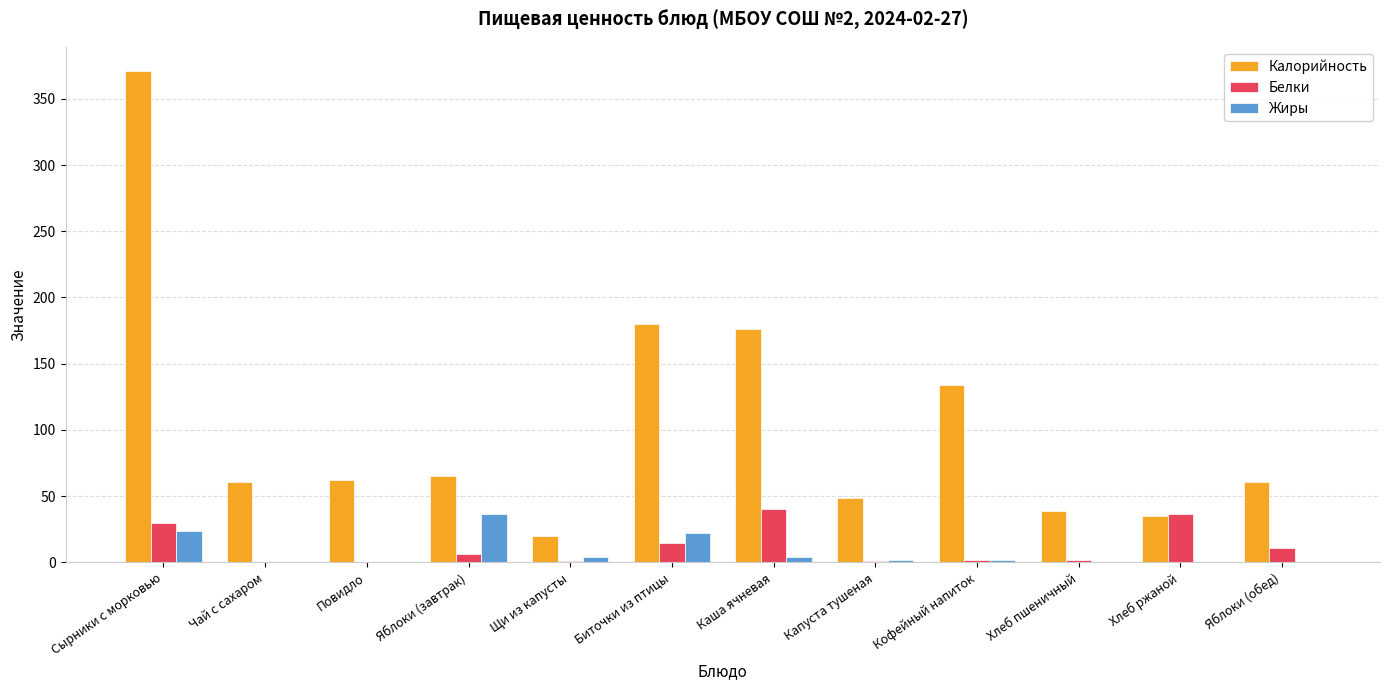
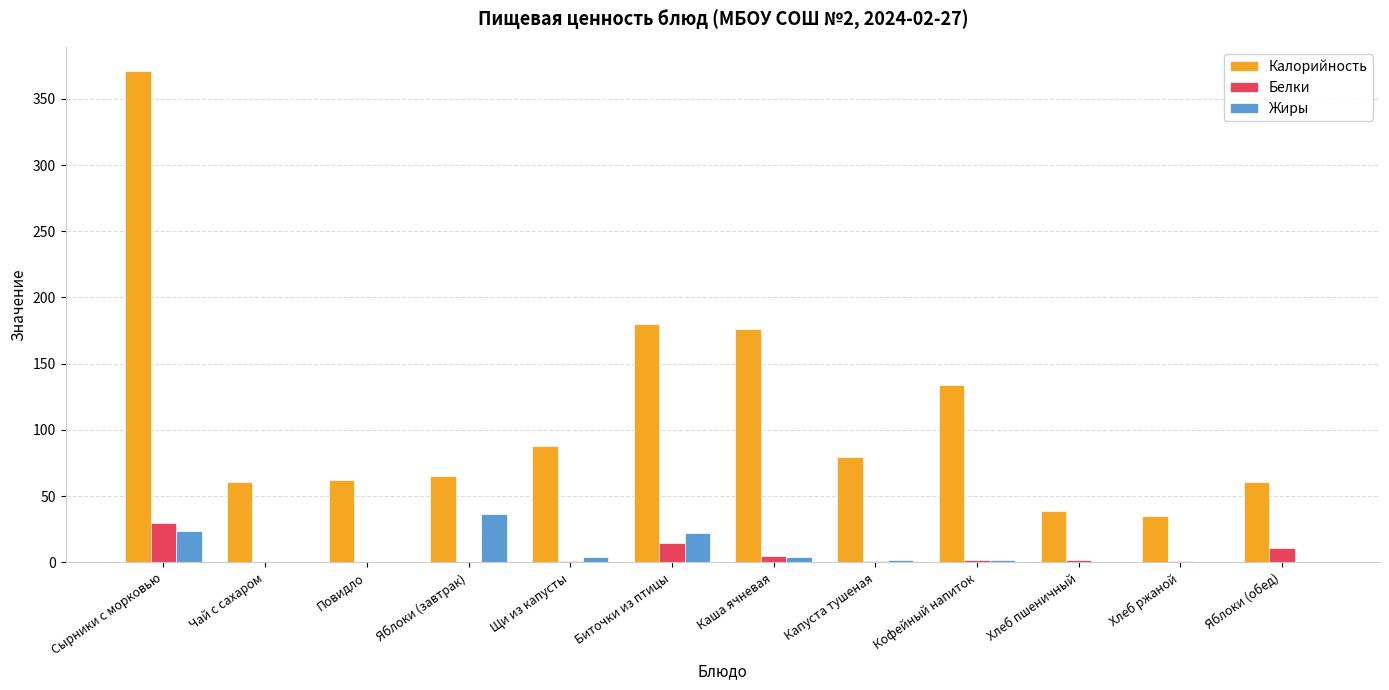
Белки, Яблоки (завтрак): 7 -> 1
Калорийность, Щи из капусты: 20 -> 88
Белки, Каша ячневая: 41 -> 5
Калорийность, Капуста тушеная: 48 -> 80
Белки, Хлеб ржаной: 36 -> 1
